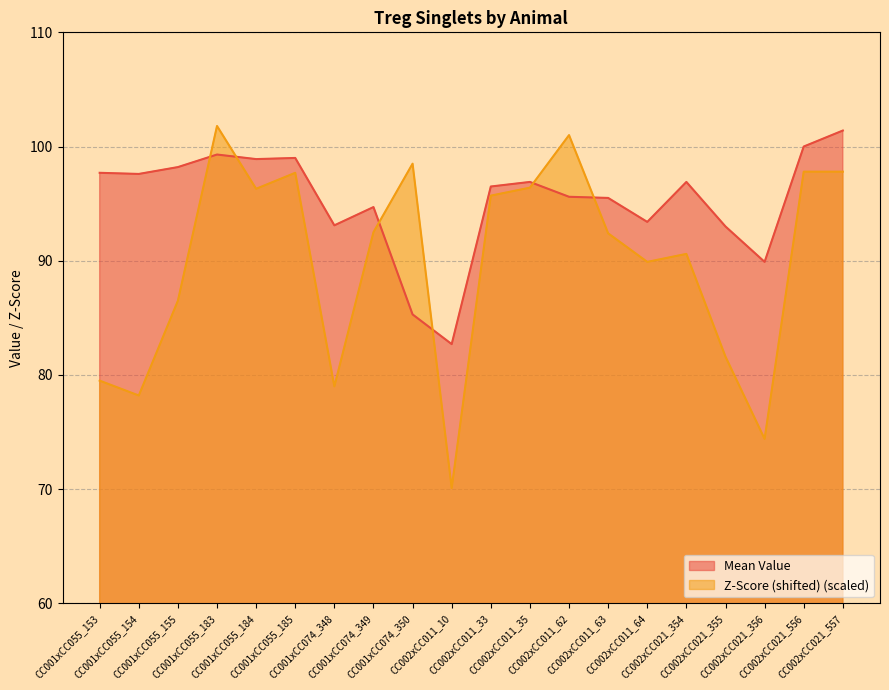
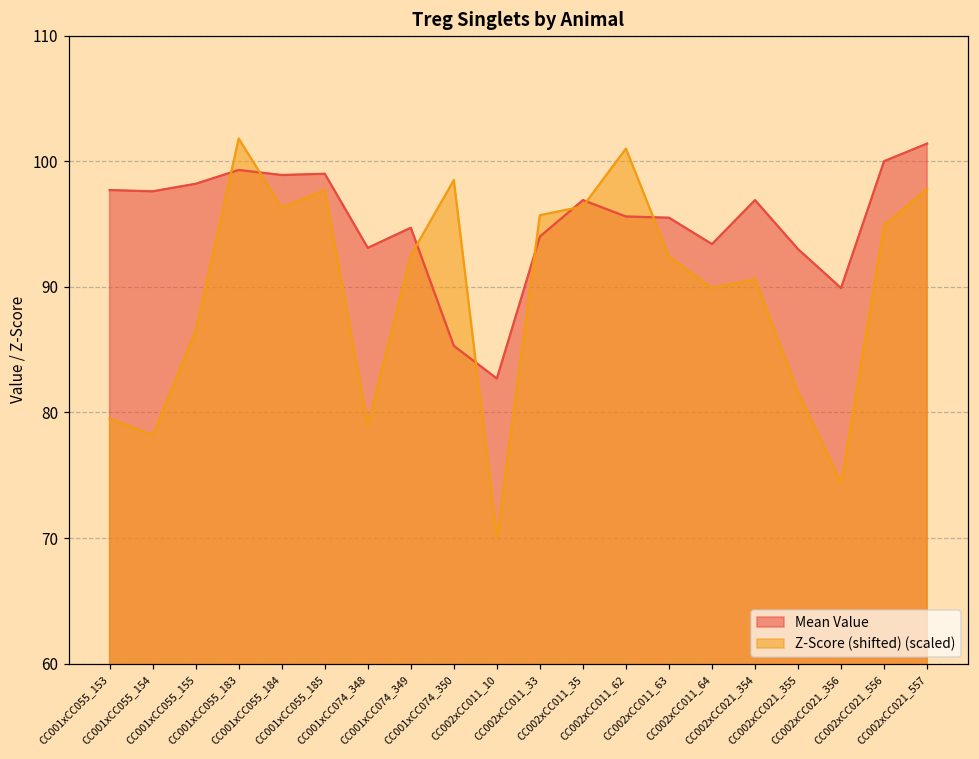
Mean Value, CC002xCC011_33: 96.5 -> 94.0
Z-Score (shifted) (scaled), CC002xCC021_556: 97.8 -> 94.9
